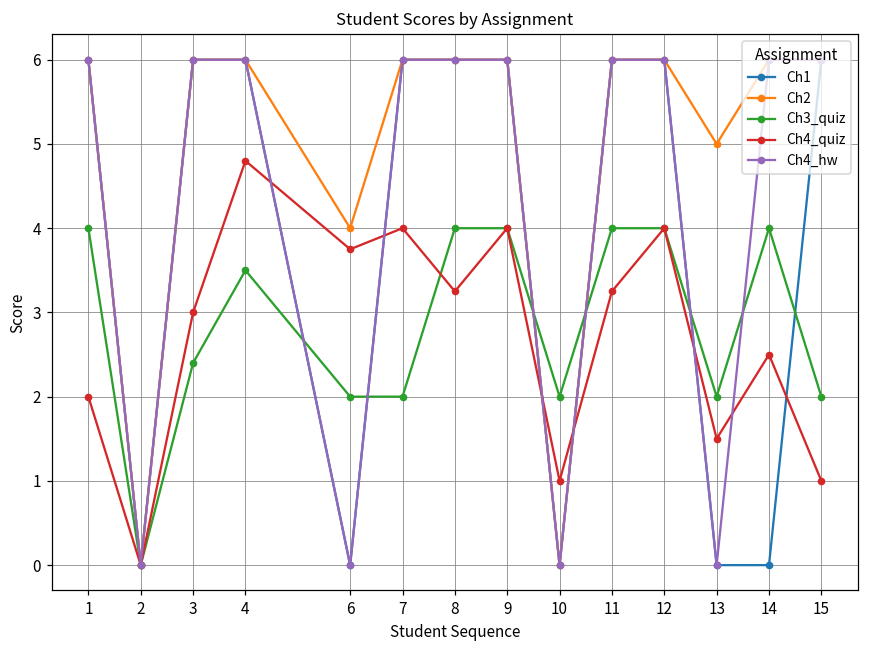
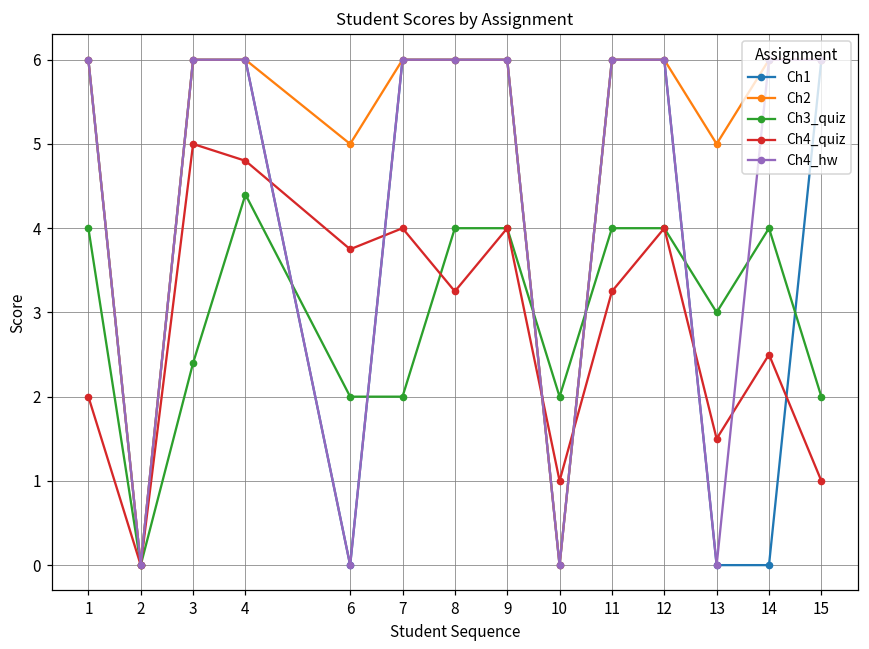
Ch4_quiz, 3: 3 -> 5
Ch3_quiz, 4: 3.5 -> 4.4
Ch2, 6: 4 -> 5
Ch3_quiz, 13: 2 -> 3
